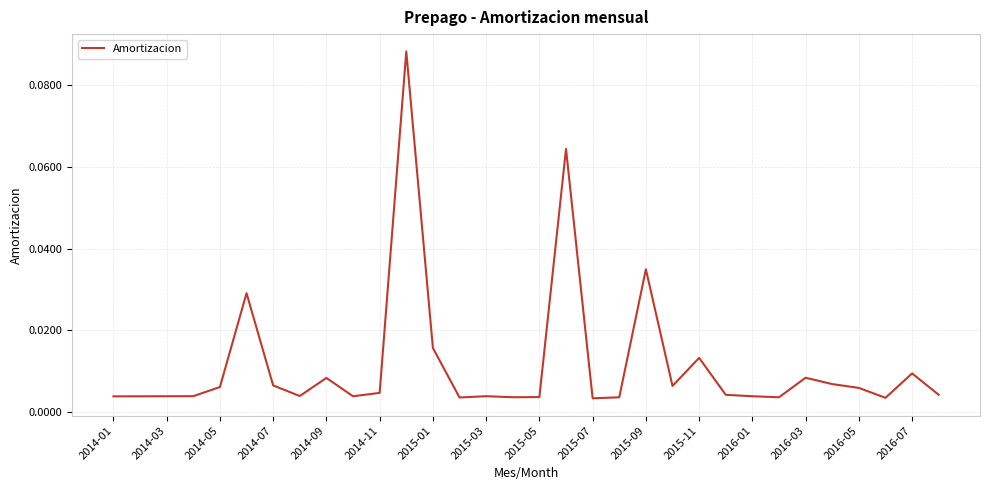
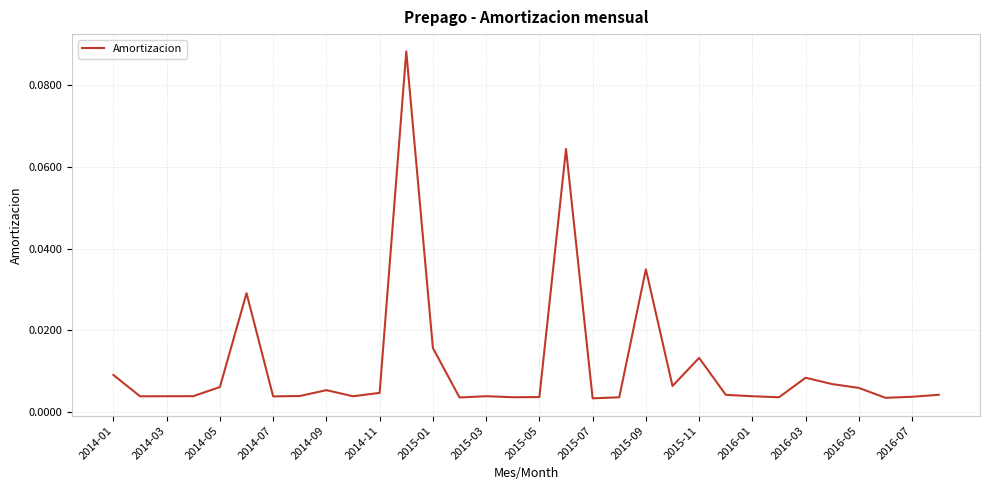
2014-01: 0.004 -> 0.009
2014-07: 0.007 -> 0.004
2014-09: 0.008 -> 0.005
2016-07: 0.009 -> 0.004
